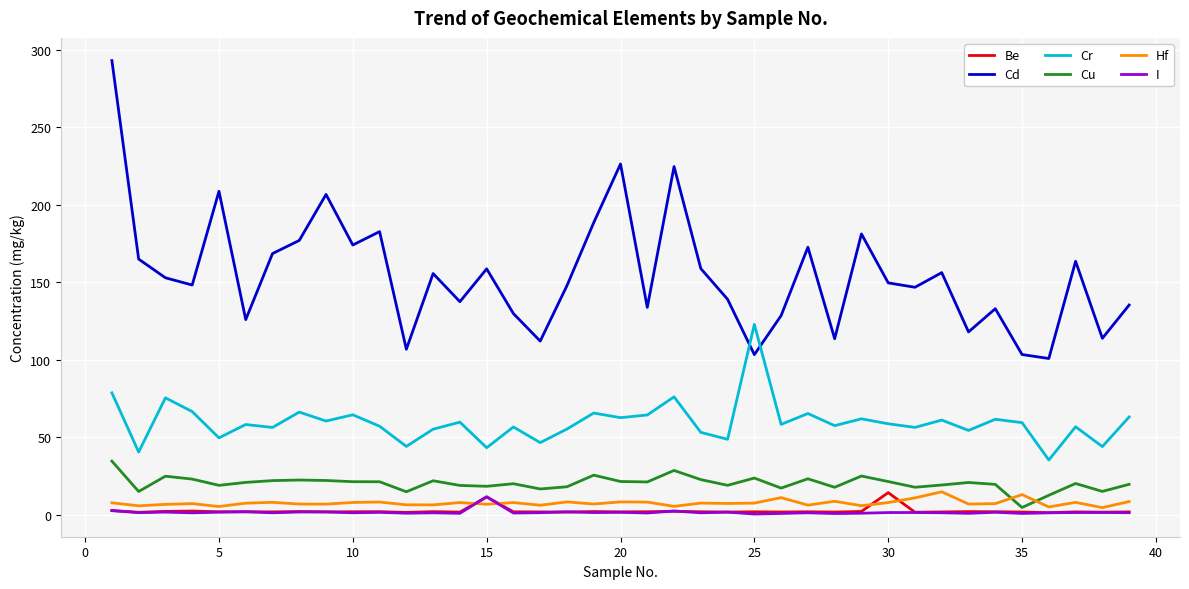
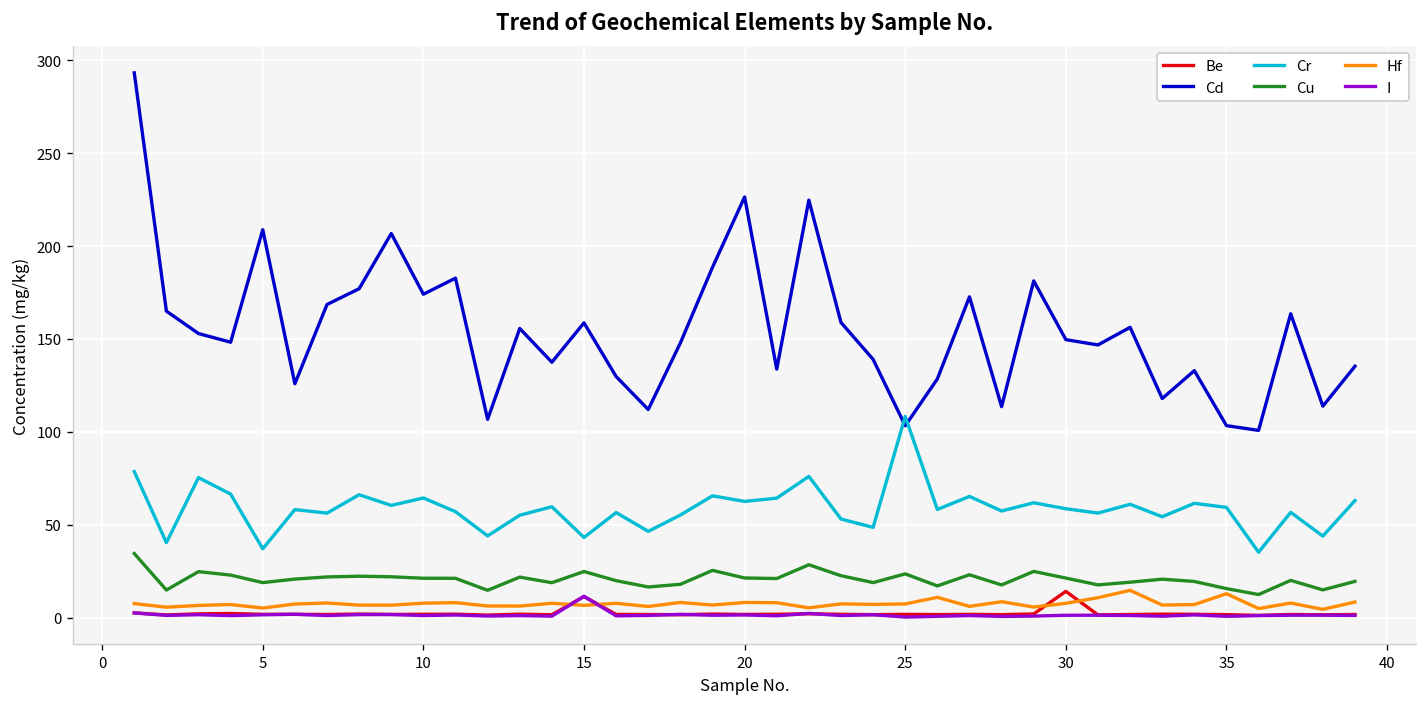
Cr, 5: 50 -> 37
Cu, 15: 18 -> 25
Cr, 25: 123 -> 108
Cu, 35: 5 -> 16
